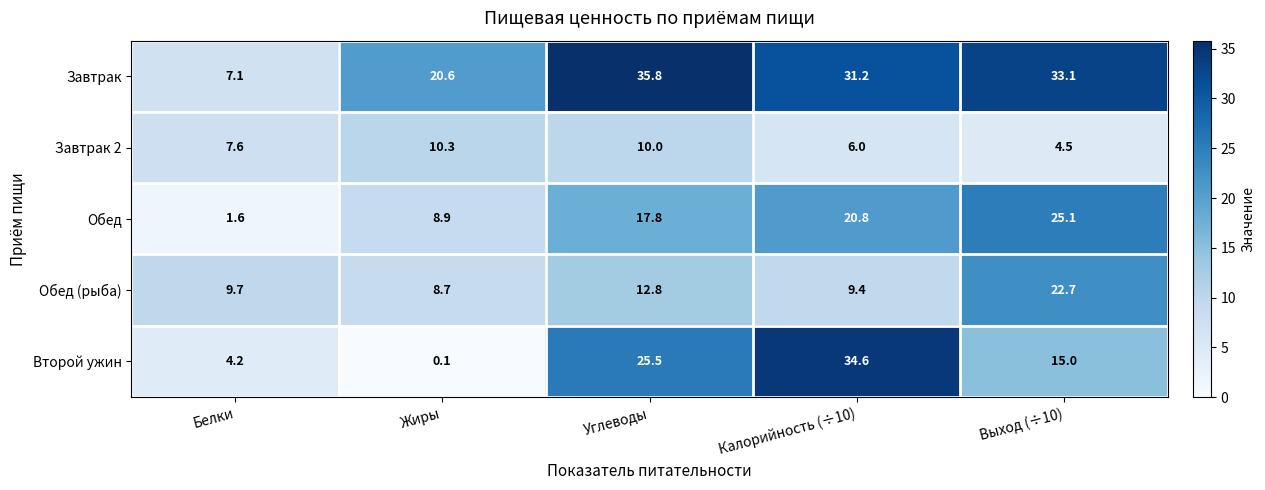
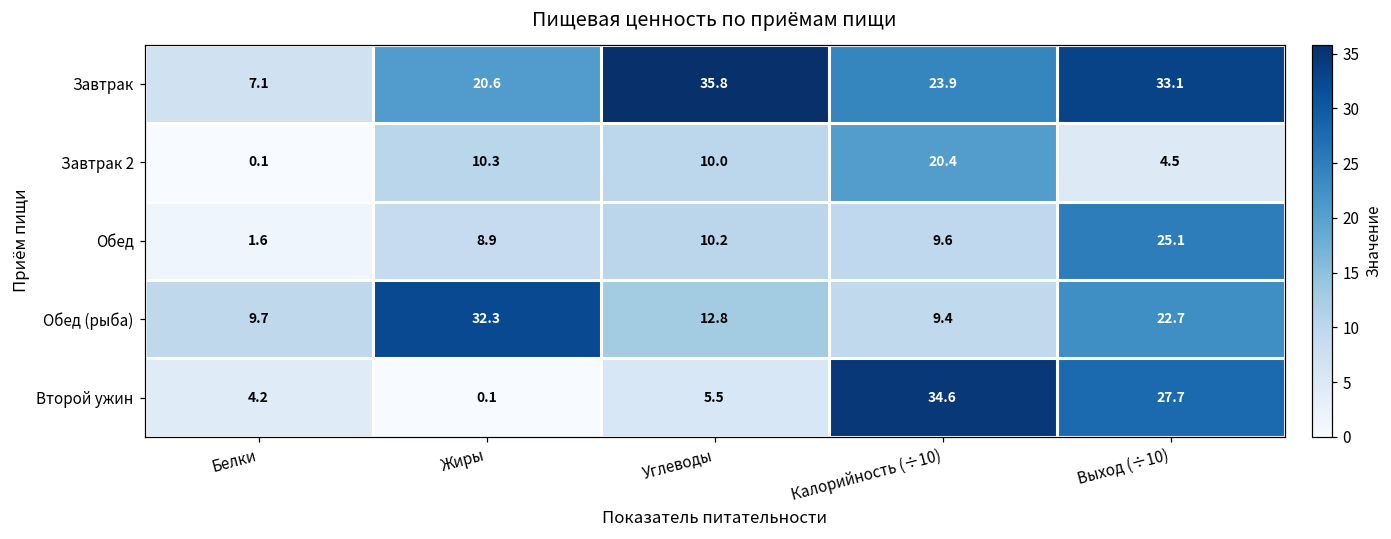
Завтрак, Калорийность (÷10): 31.2 -> 23.9
Завтрак 2, Белки: 7.6 -> 0.1
Завтрак 2, Калорийность (÷10): 6.0 -> 20.4
Обед, Углеводы: 17.8 -> 10.2
Обед, Калорийность (÷10): 20.8 -> 9.6
Обед (рыба), Жиры: 8.7 -> 32.3
Второй ужин, Углеводы: 25.5 -> 5.5
Второй ужин, Выход (÷10): 15.0 -> 27.7
